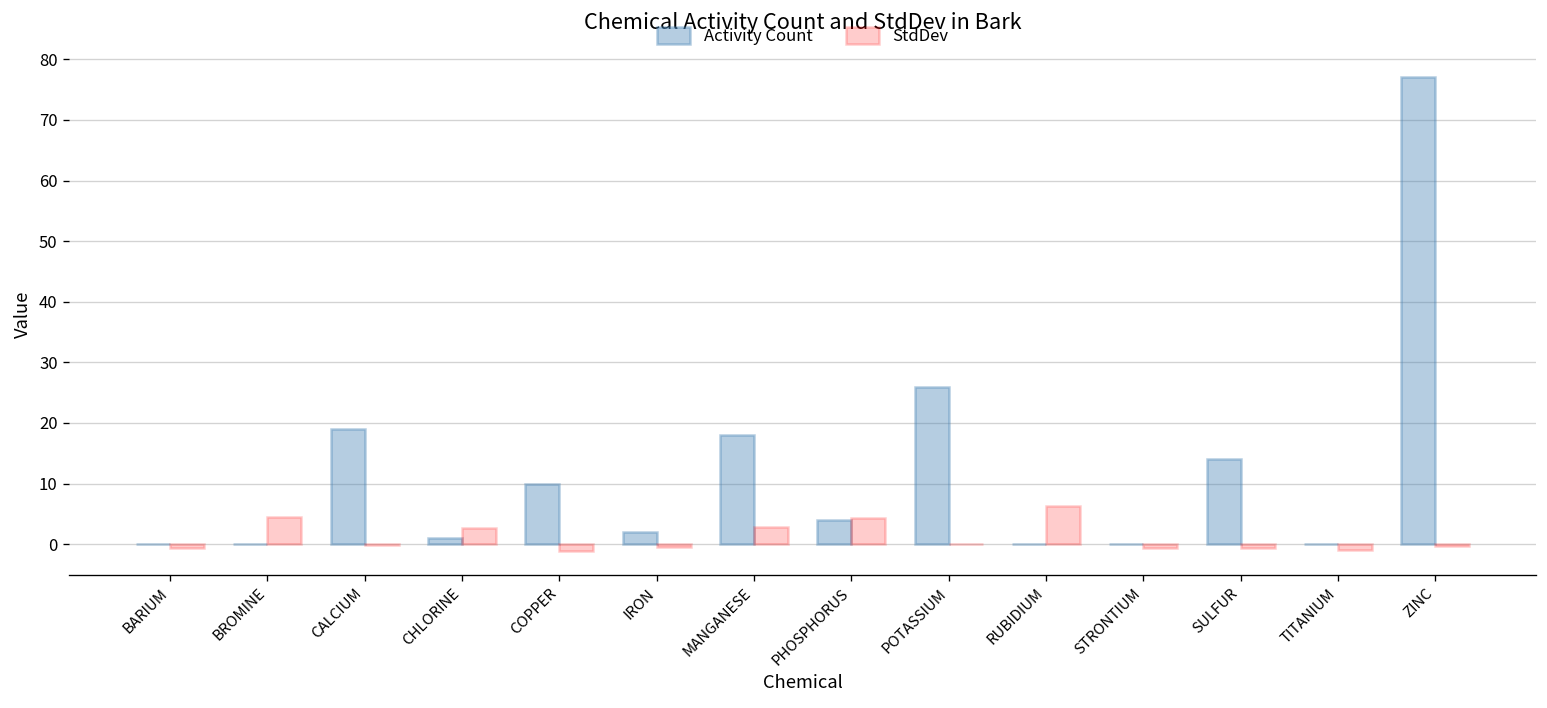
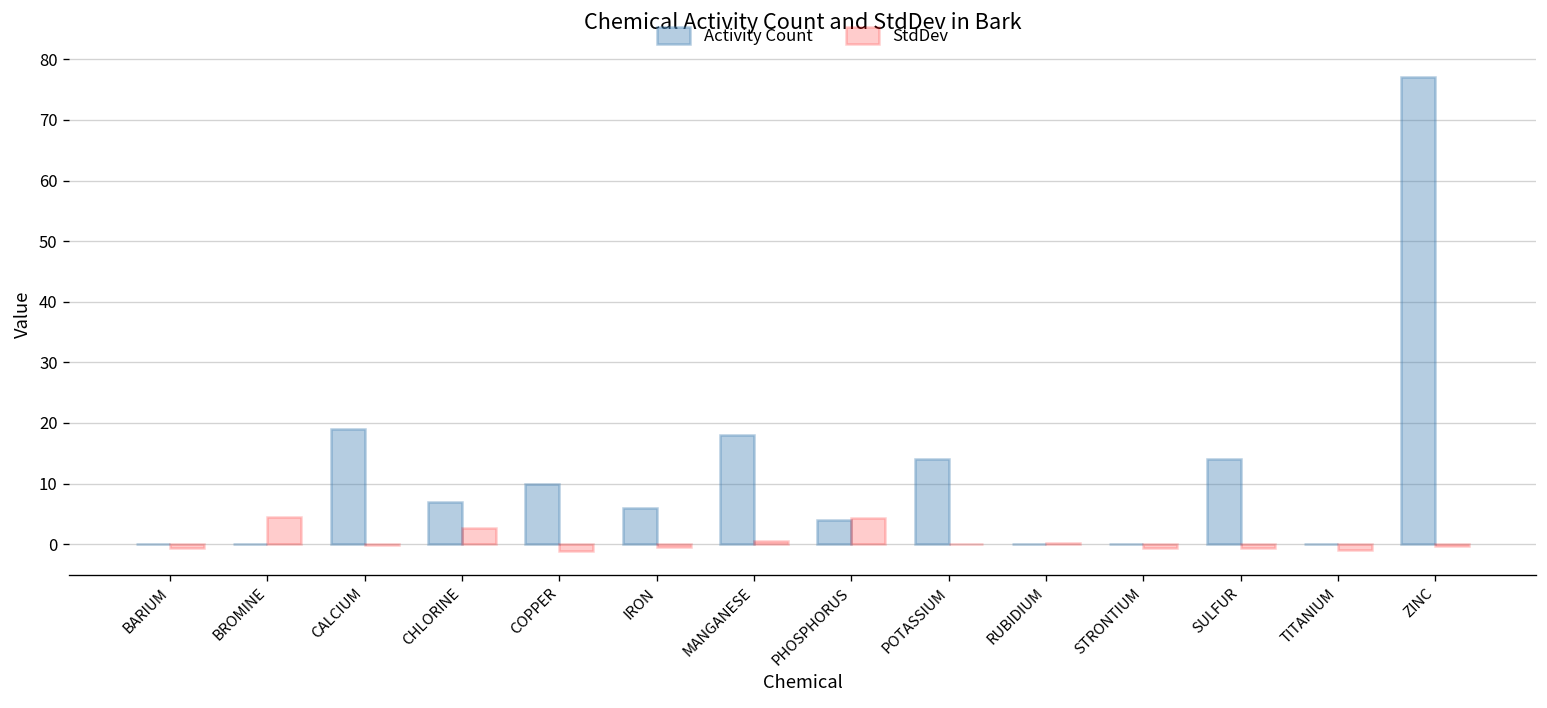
Activity Count, CHLORINE: 1 -> 7
Activity Count, IRON: 2 -> 6
StdDev, MANGANESE: 3 -> 0
Activity Count, POTASSIUM: 26 -> 14
StdDev, RUBIDIUM: 6 -> 0
